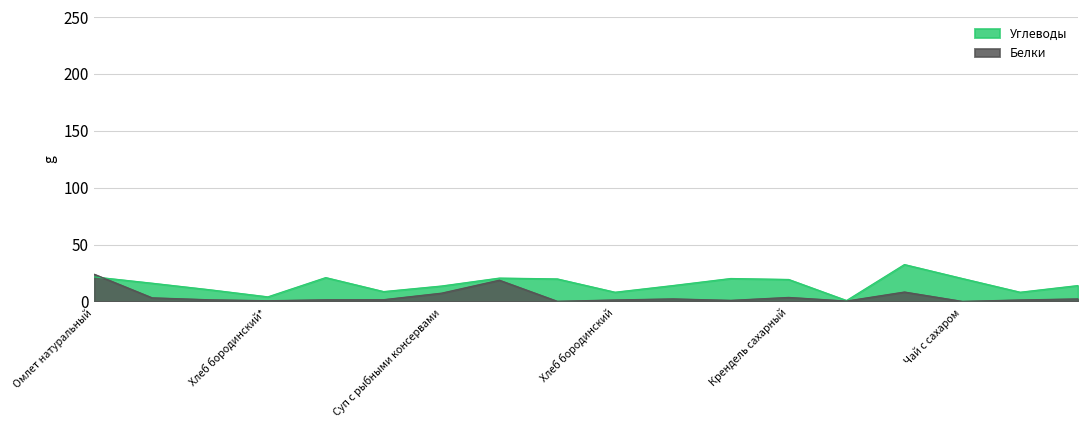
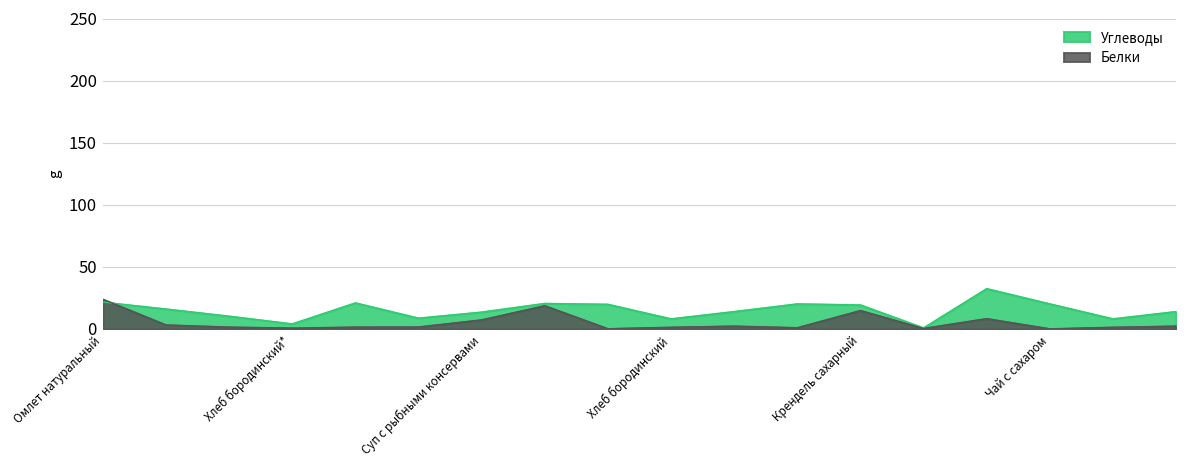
Белки, Крендель сахарный: 4 -> 15
